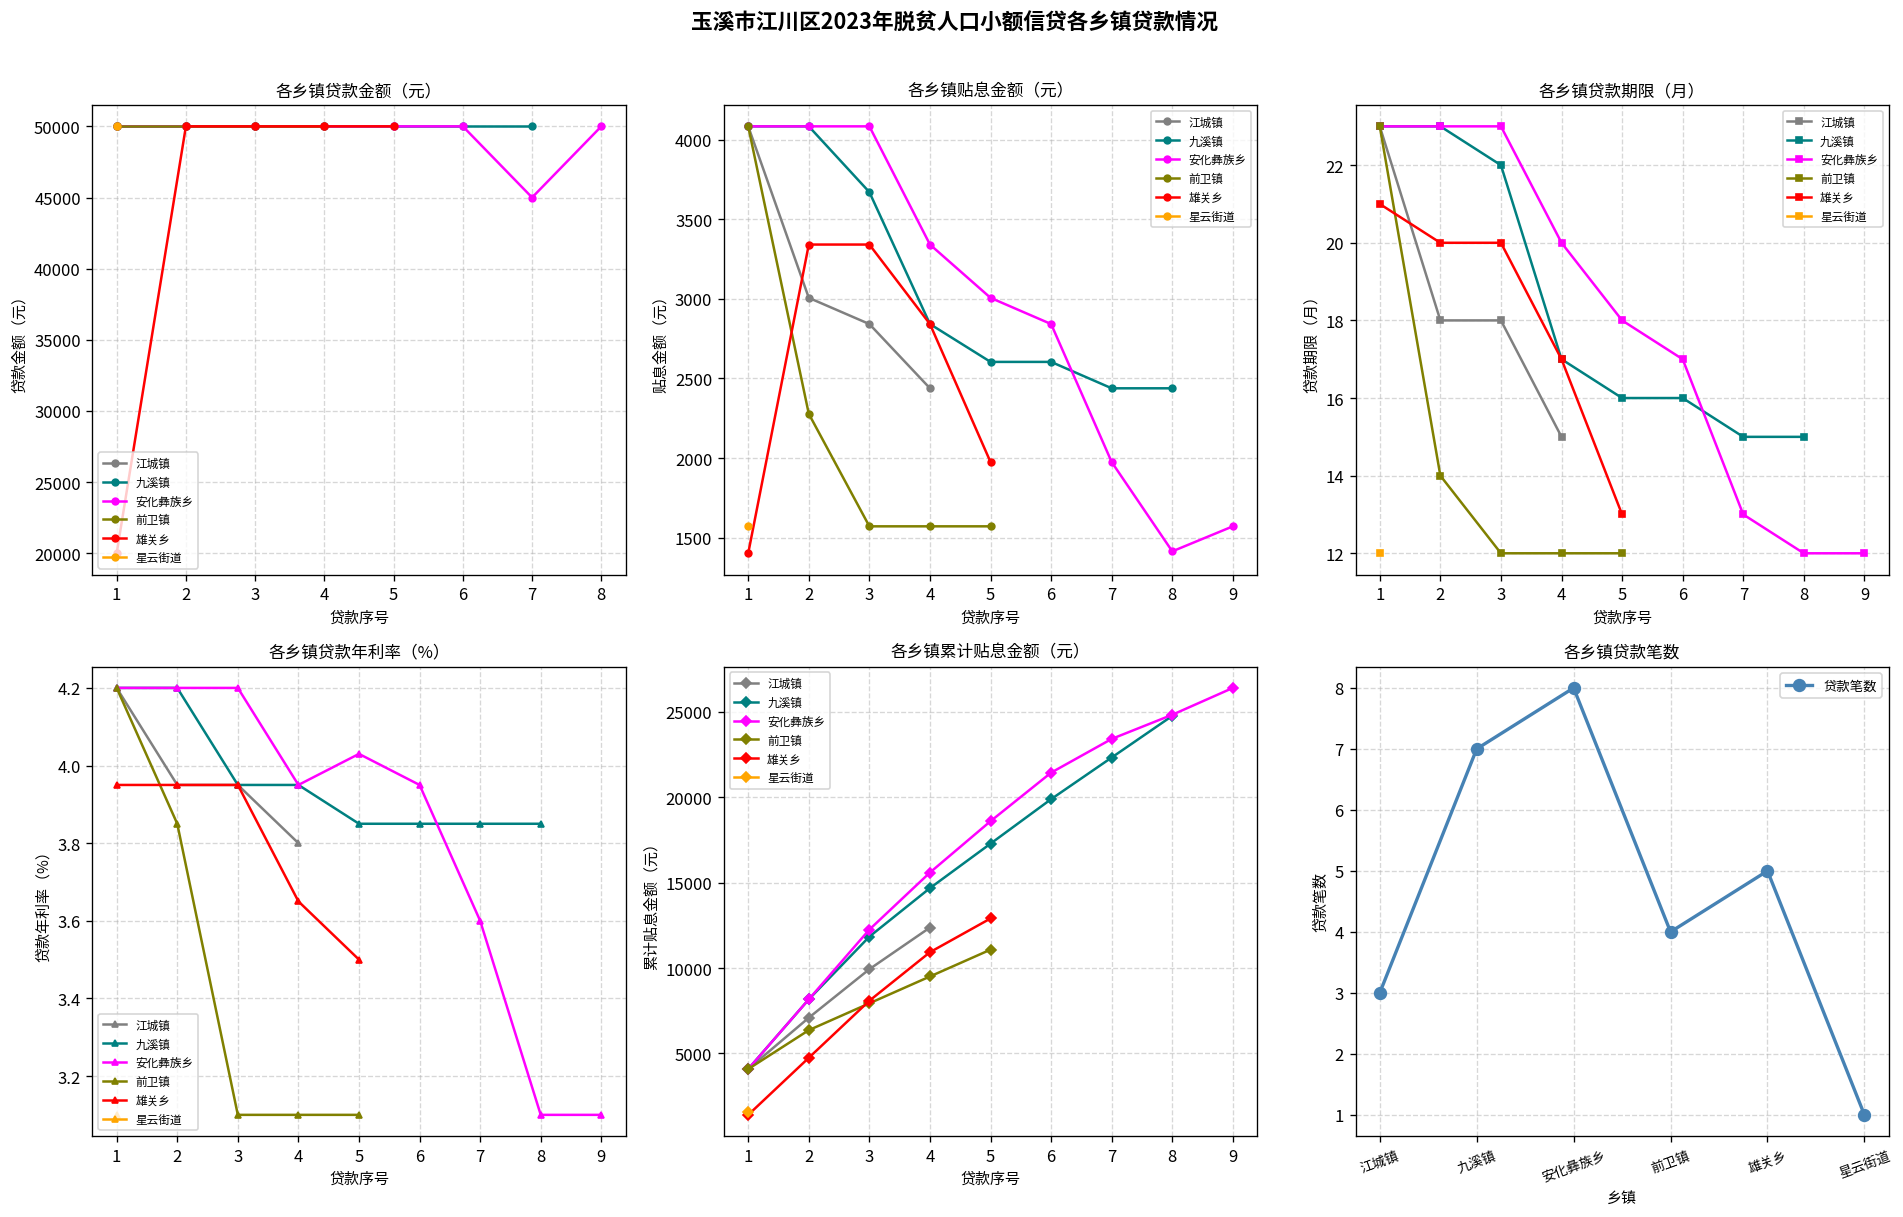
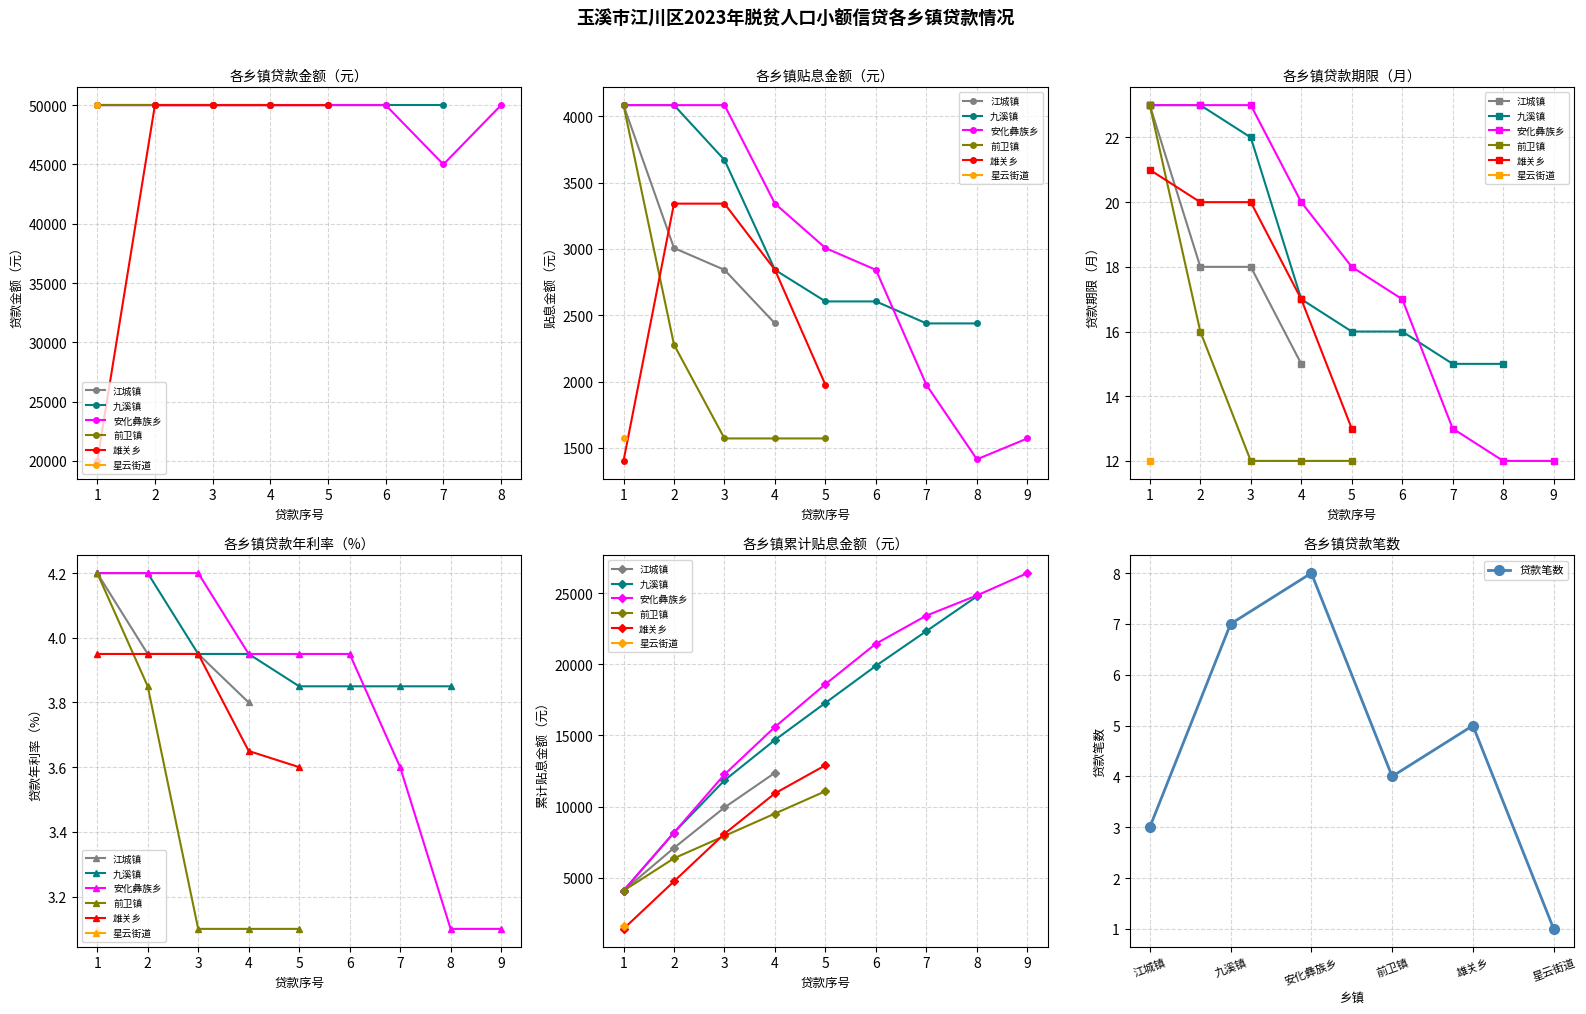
各乡镇贷款期限（月）, 前卫镇, 2: 14 -> 16
各乡镇贷款年利率（%）, 安化彝族乡, 5: 4.03 -> 3.95
各乡镇贷款年利率（%）, 雄关乡, 5: 3.5 -> 3.6
